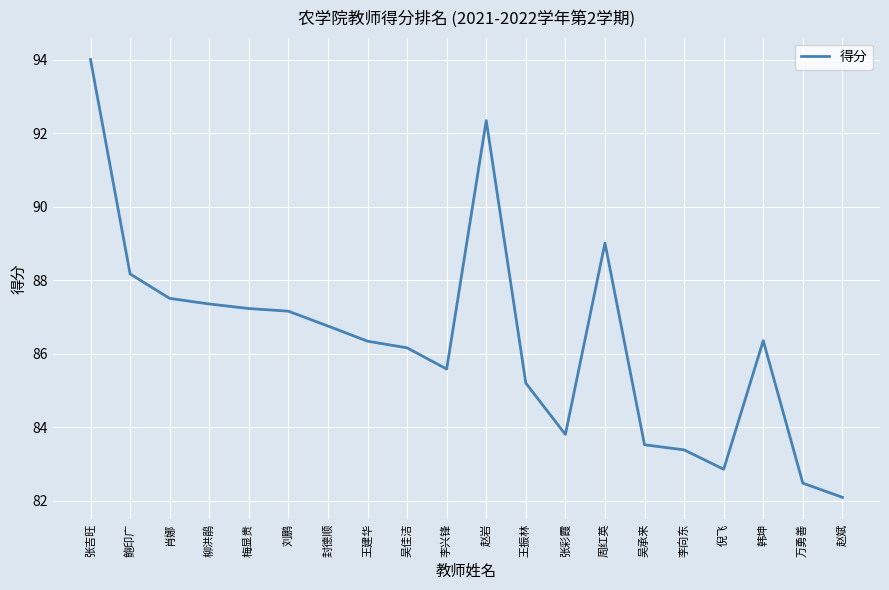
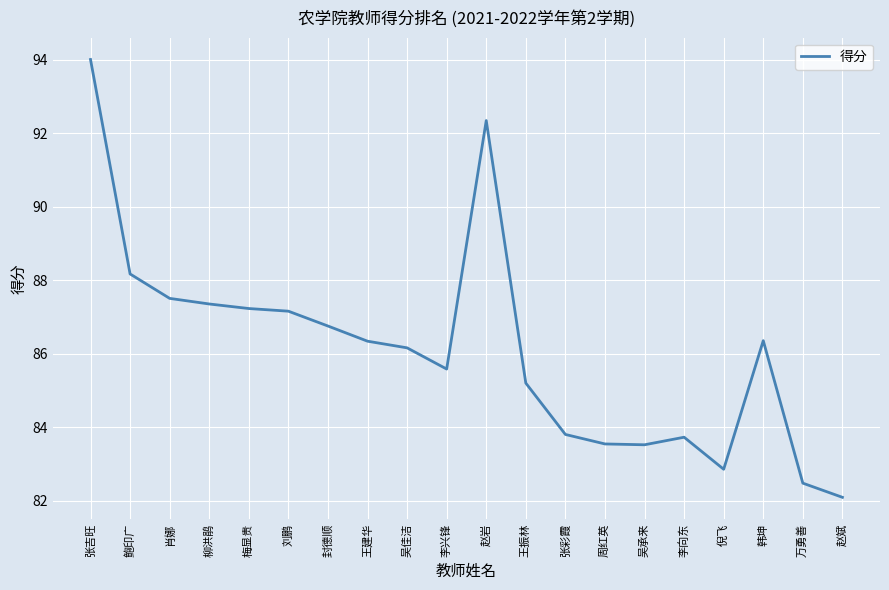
周红英: 89.0 -> 83.5
李向东: 83.4 -> 83.7
